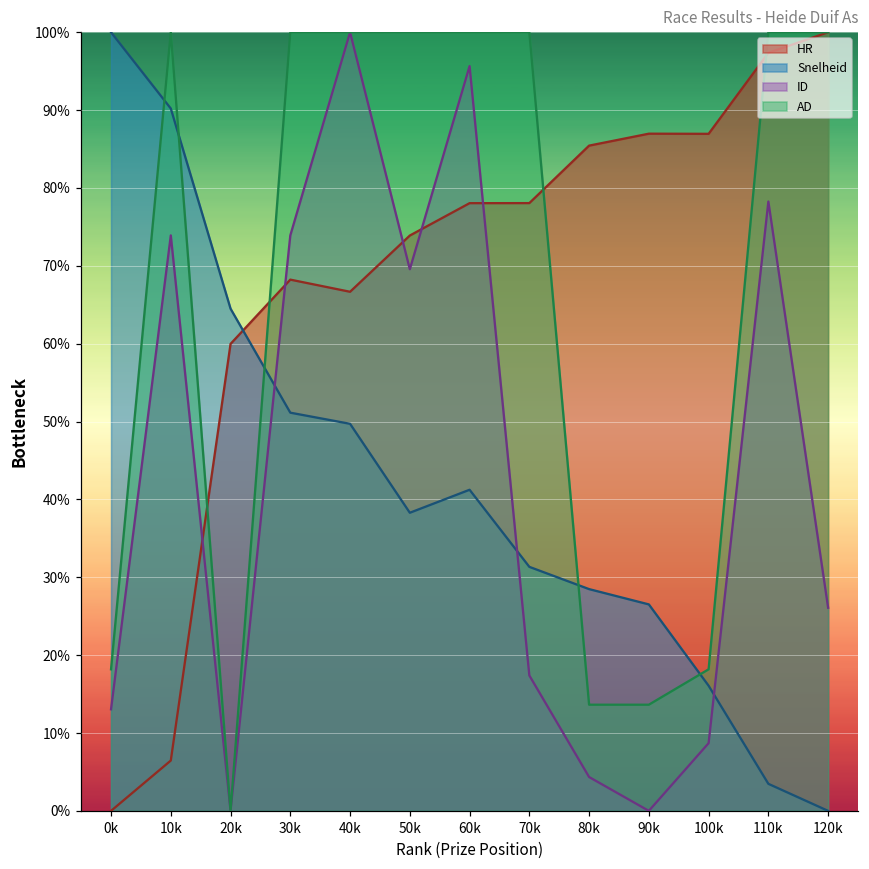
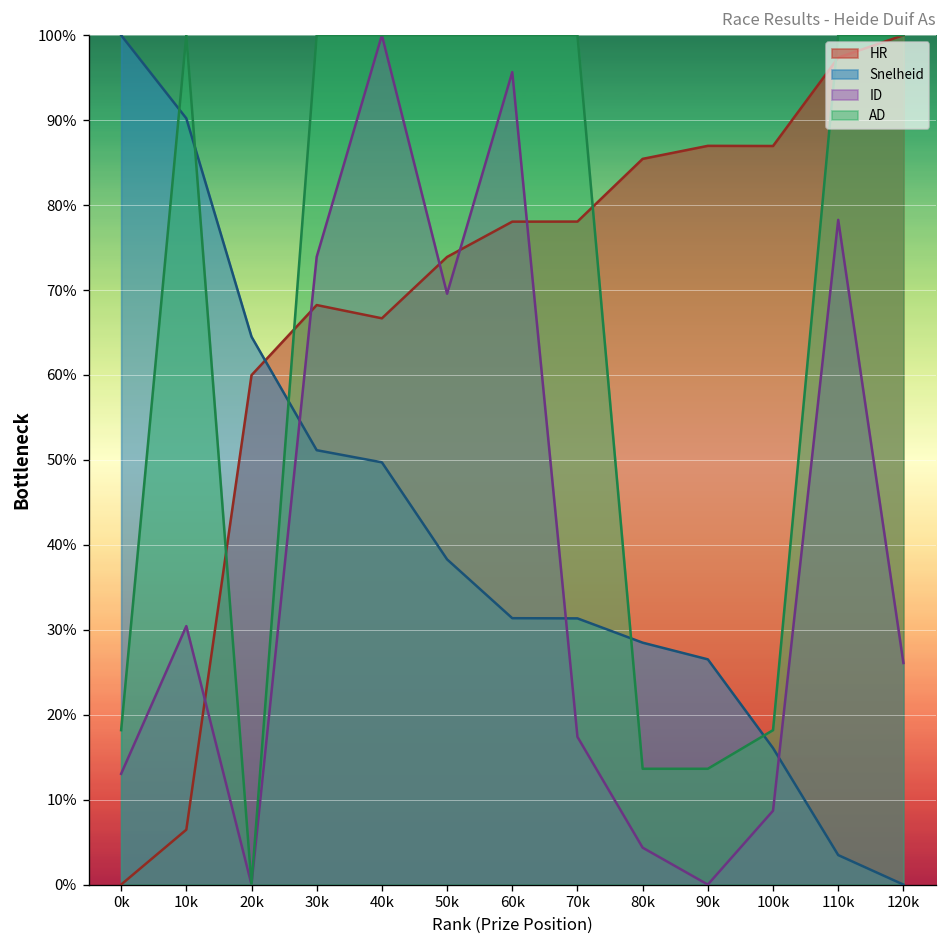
ID, 10k: 74% -> 30%
Snelheid, 60k: 41% -> 31%
